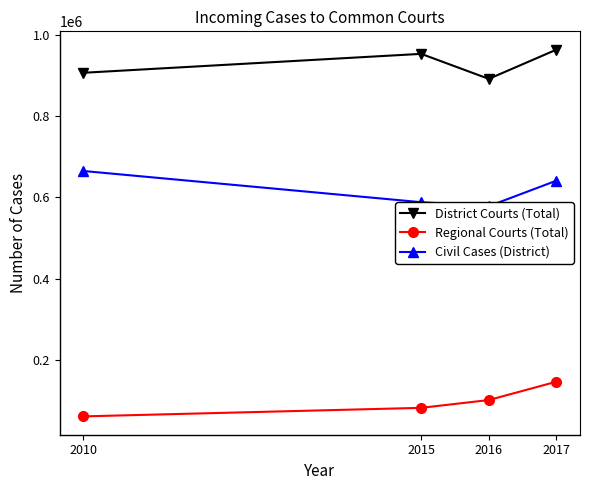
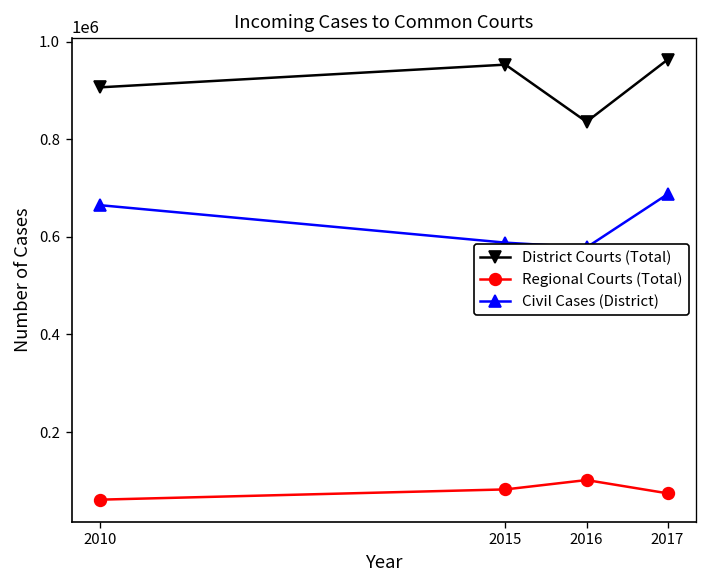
District Courts (Total), 2016: 890000 -> 840000
Regional Courts (Total), 2017: 150000 -> 70000
Civil Cases (District), 2017: 640000 -> 690000
